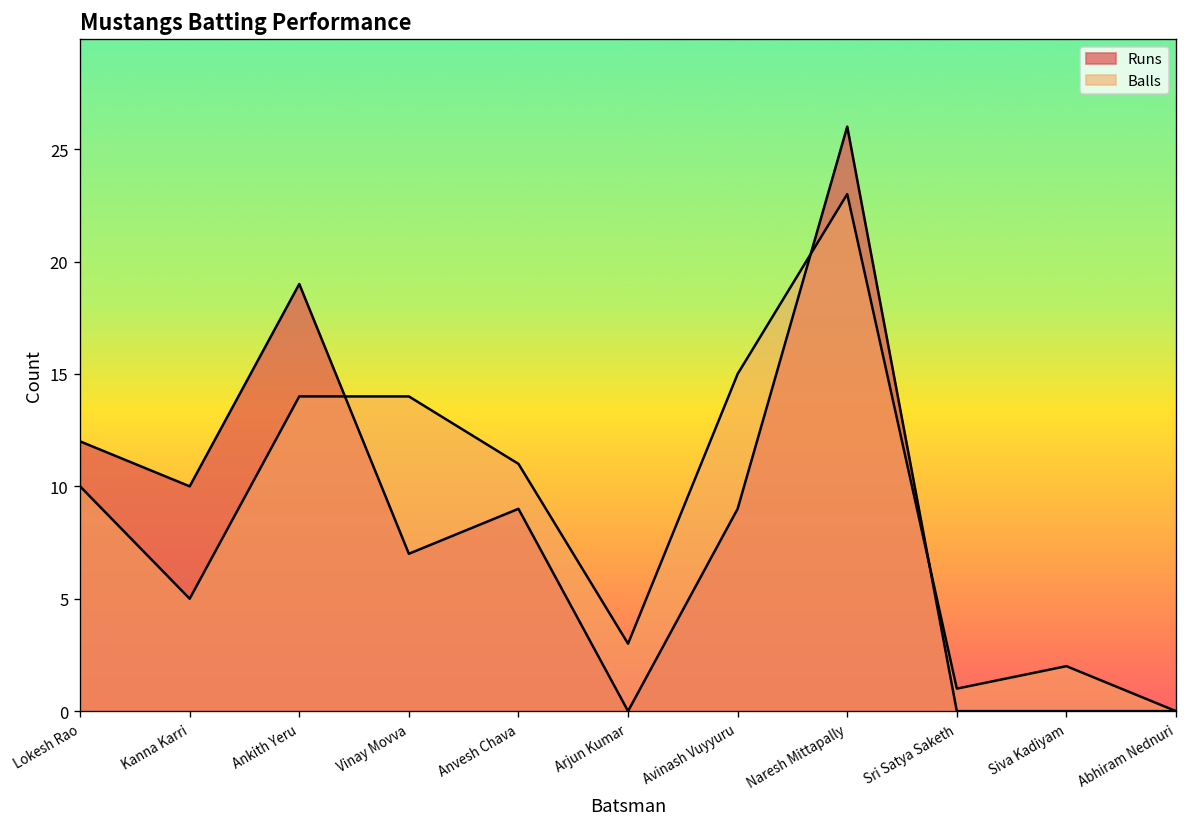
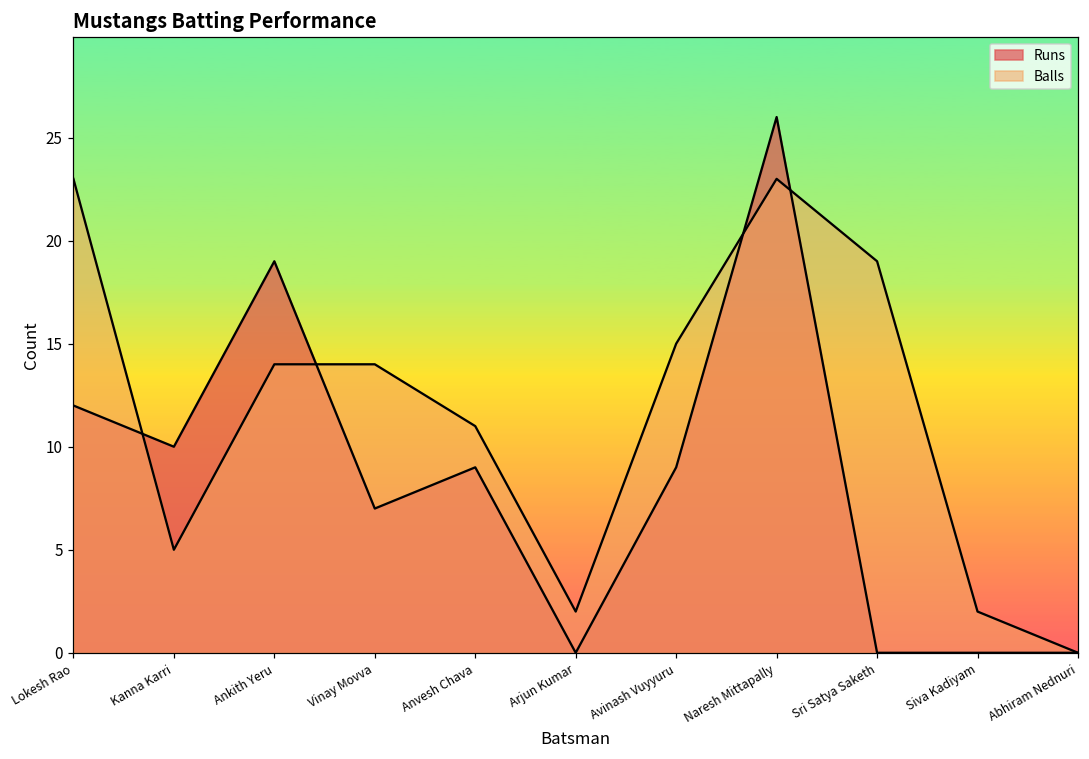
Balls, Lokesh Rao: 10 -> 23
Balls, Arjun Kumar: 3 -> 2
Balls, Sri Satya Saketh: 1 -> 19
